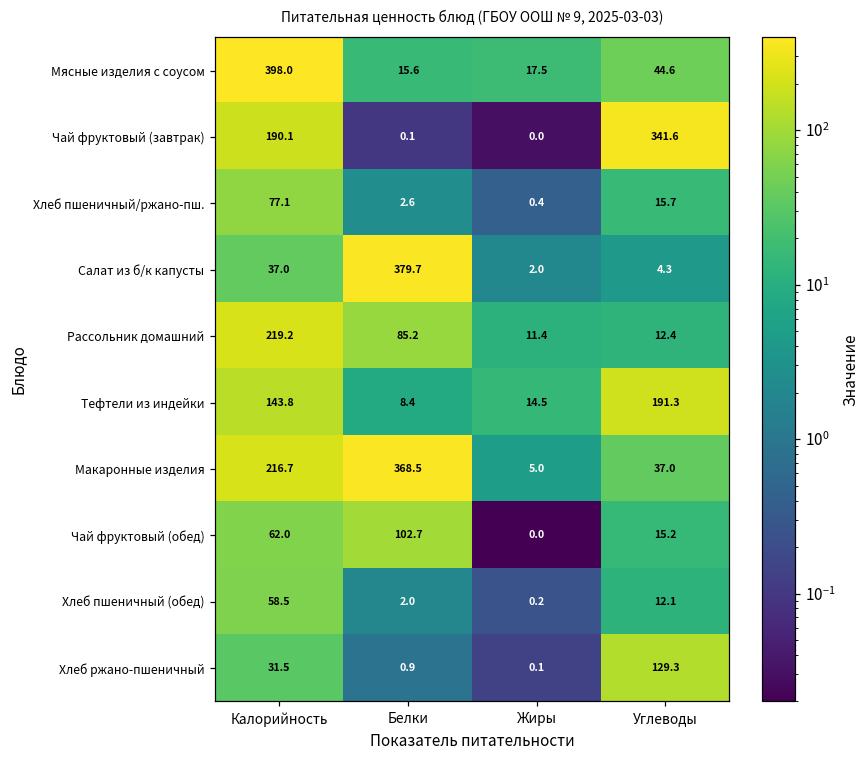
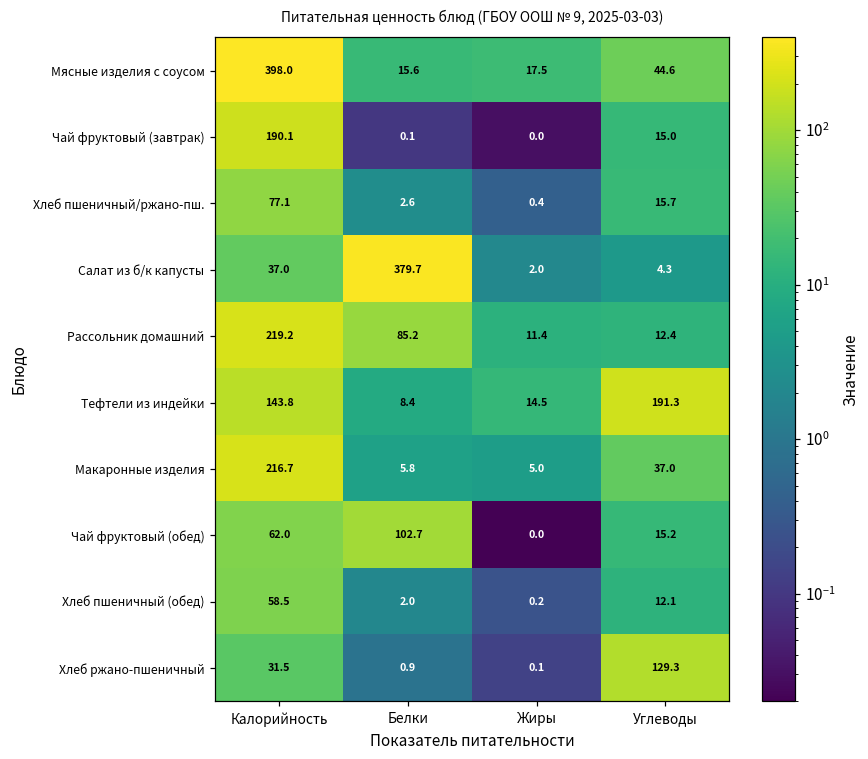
Чай фруктовый (завтрак), Углеводы: 341.6 -> 15.0
Макаронные изделия, Белки: 368.5 -> 5.8
